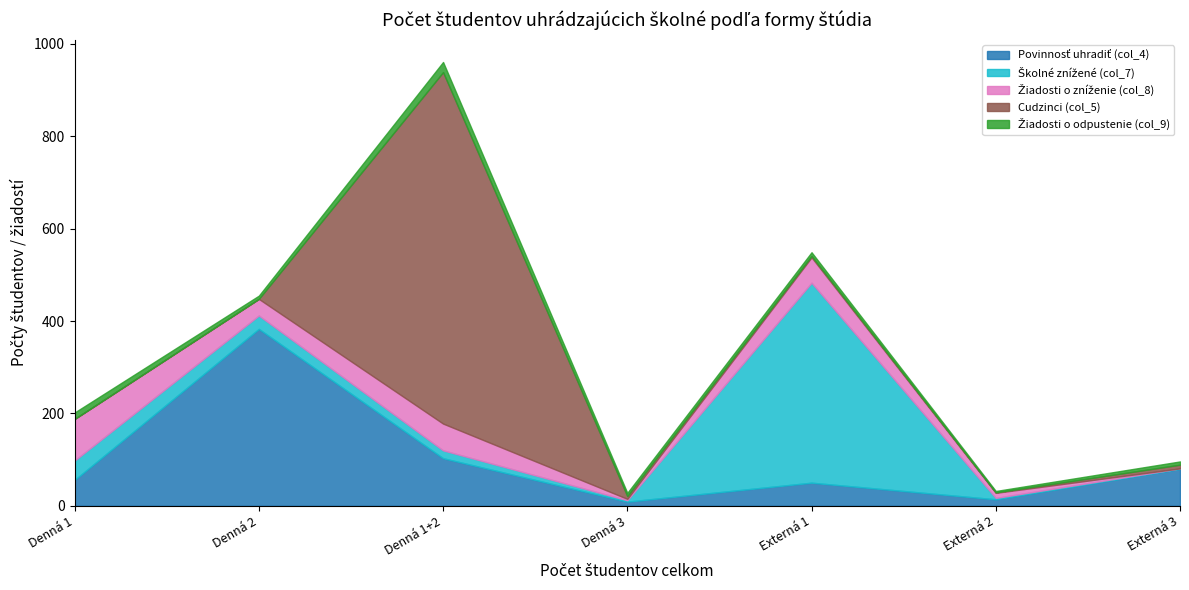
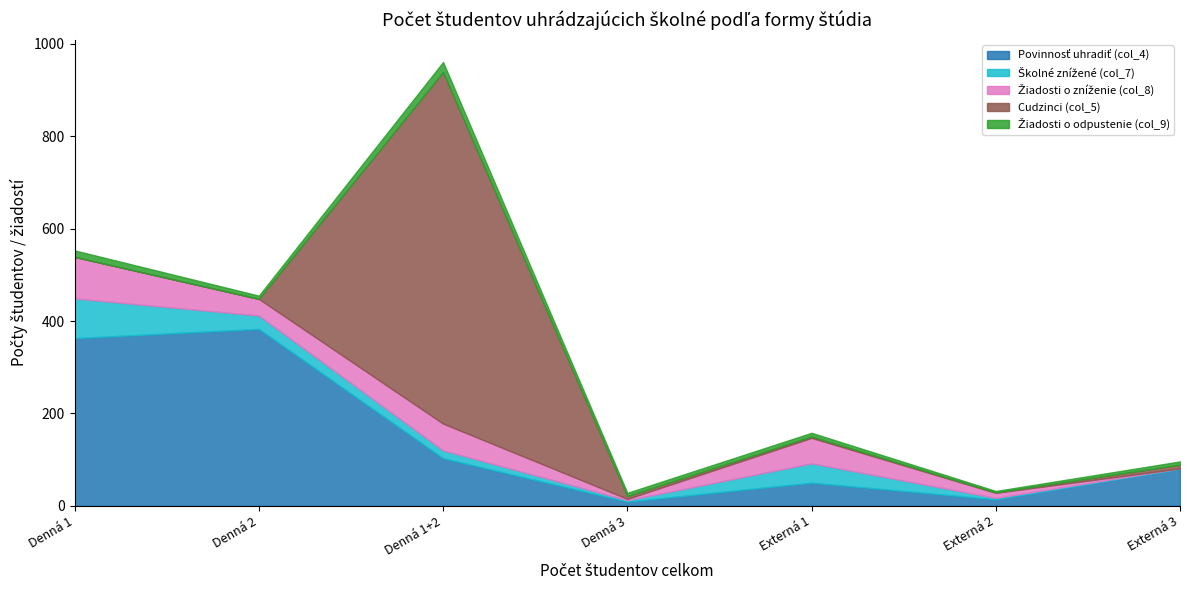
Povinnosť uhradiť (col_4), Denná 1: 60 -> 360
Školné znížené (col_7), Denná 1: 40 -> 90
Školné znížené (col_7), Externá 1: 430 -> 40
